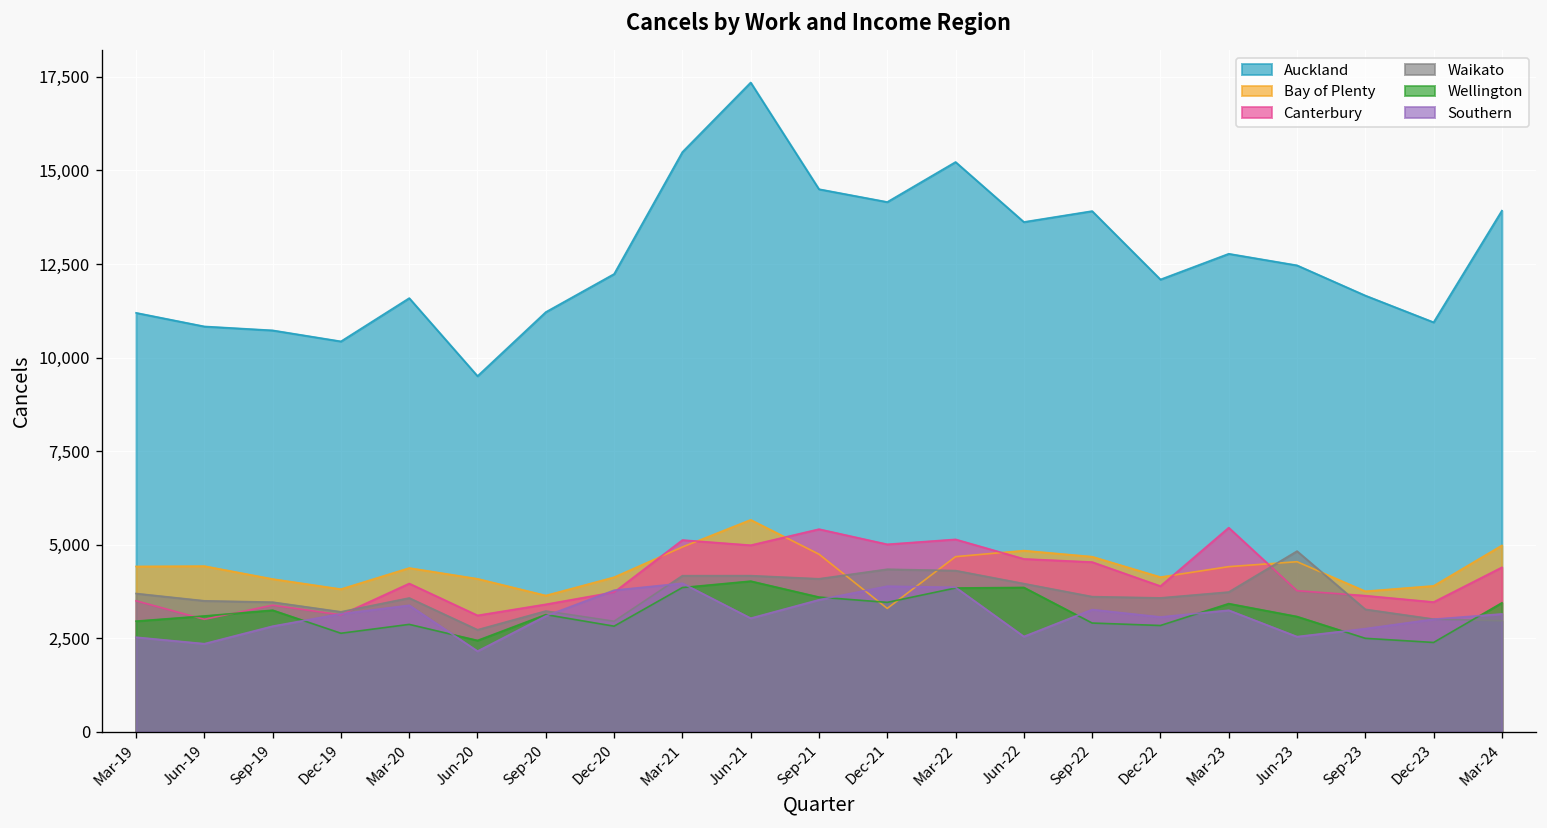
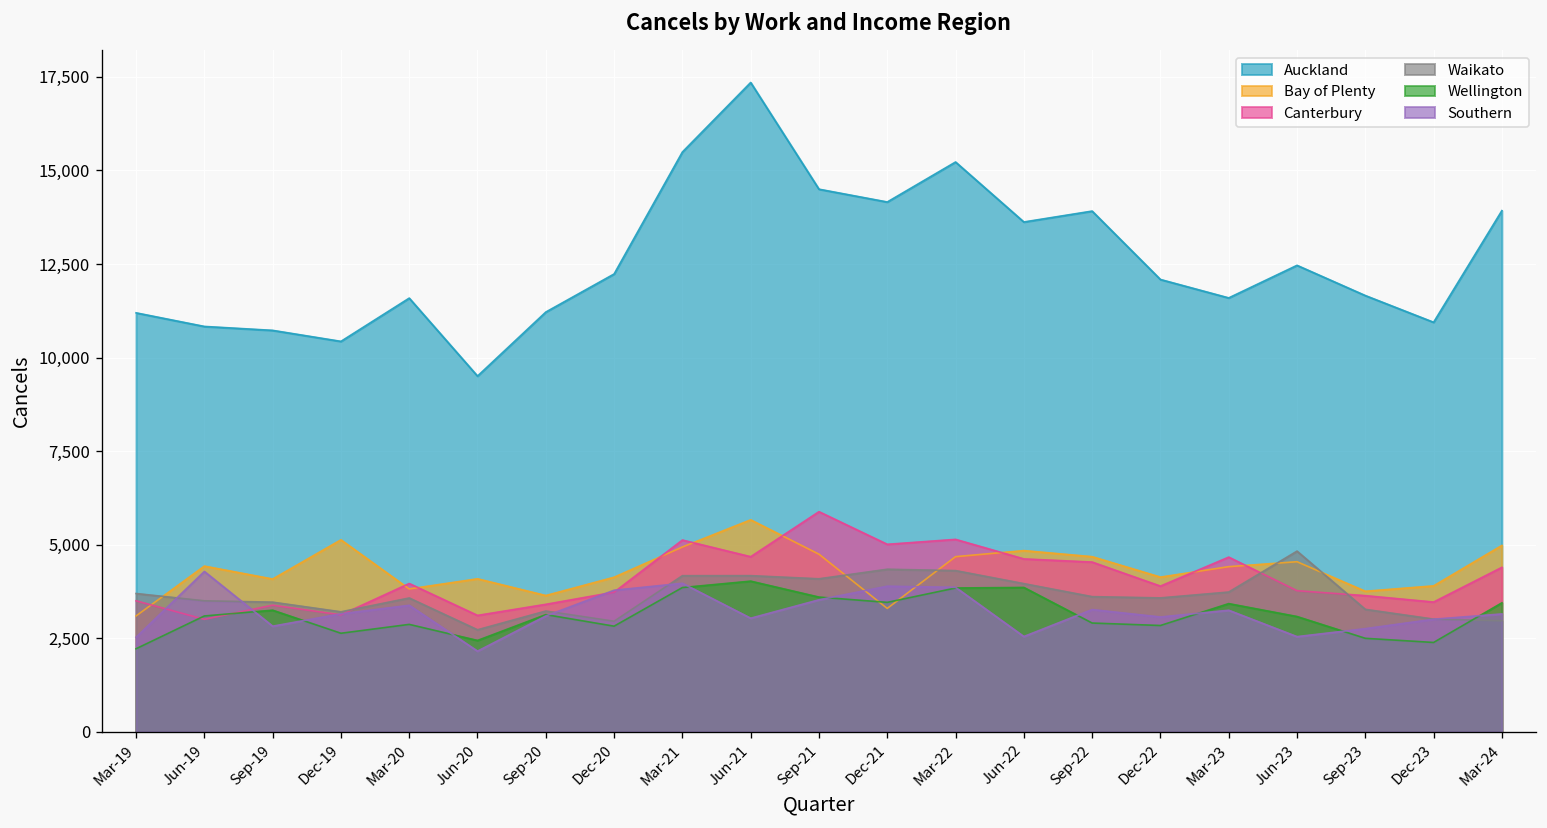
Bay of Plenty, Mar-19: 4,400 -> 3,100
Wellington, Mar-19: 3,000 -> 2,200
Southern, Jun-19: 2,400 -> 4,300
Bay of Plenty, Dec-19: 3,800 -> 5,100
Bay of Plenty, Mar-20: 4,400 -> 3,800
Canterbury, Jun-21: 5,000 -> 4,700
Canterbury, Sep-21: 5,400 -> 5,900
Auckland, Mar-23: 12,800 -> 11,600
Canterbury, Mar-23: 5,500 -> 4,700
